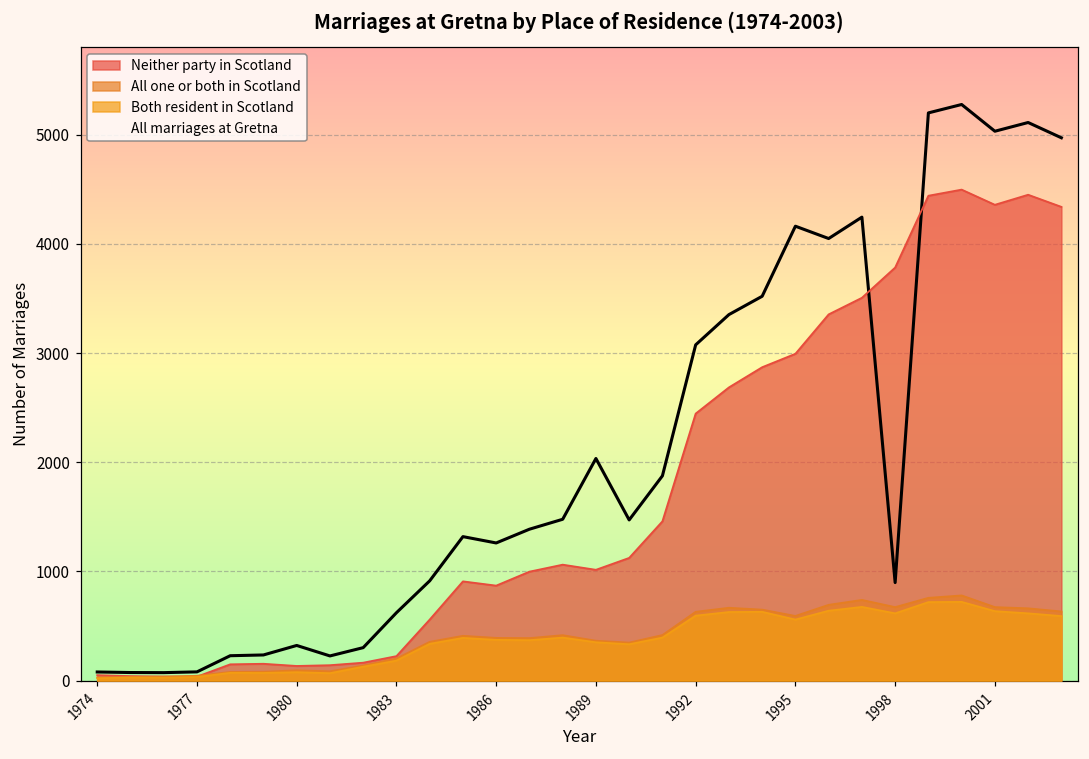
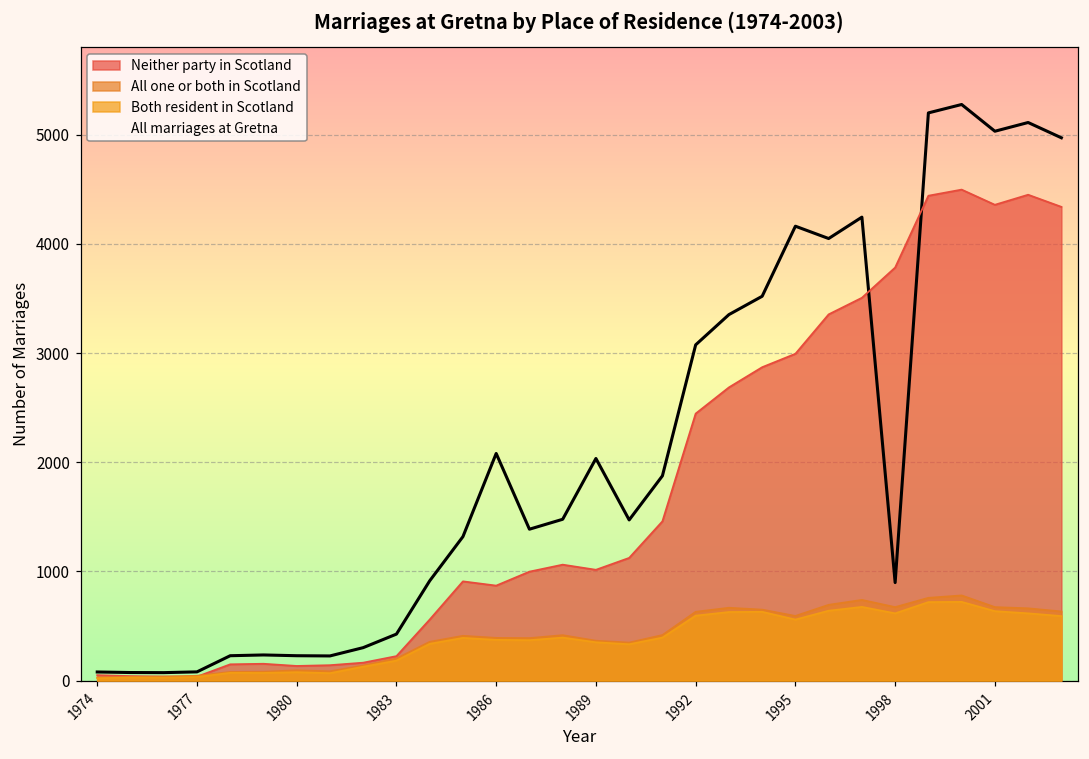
All marriages at Gretna, 1980: 300 -> 200
All marriages at Gretna, 1983: 600 -> 400
All marriages at Gretna, 1986: 1300 -> 2100
